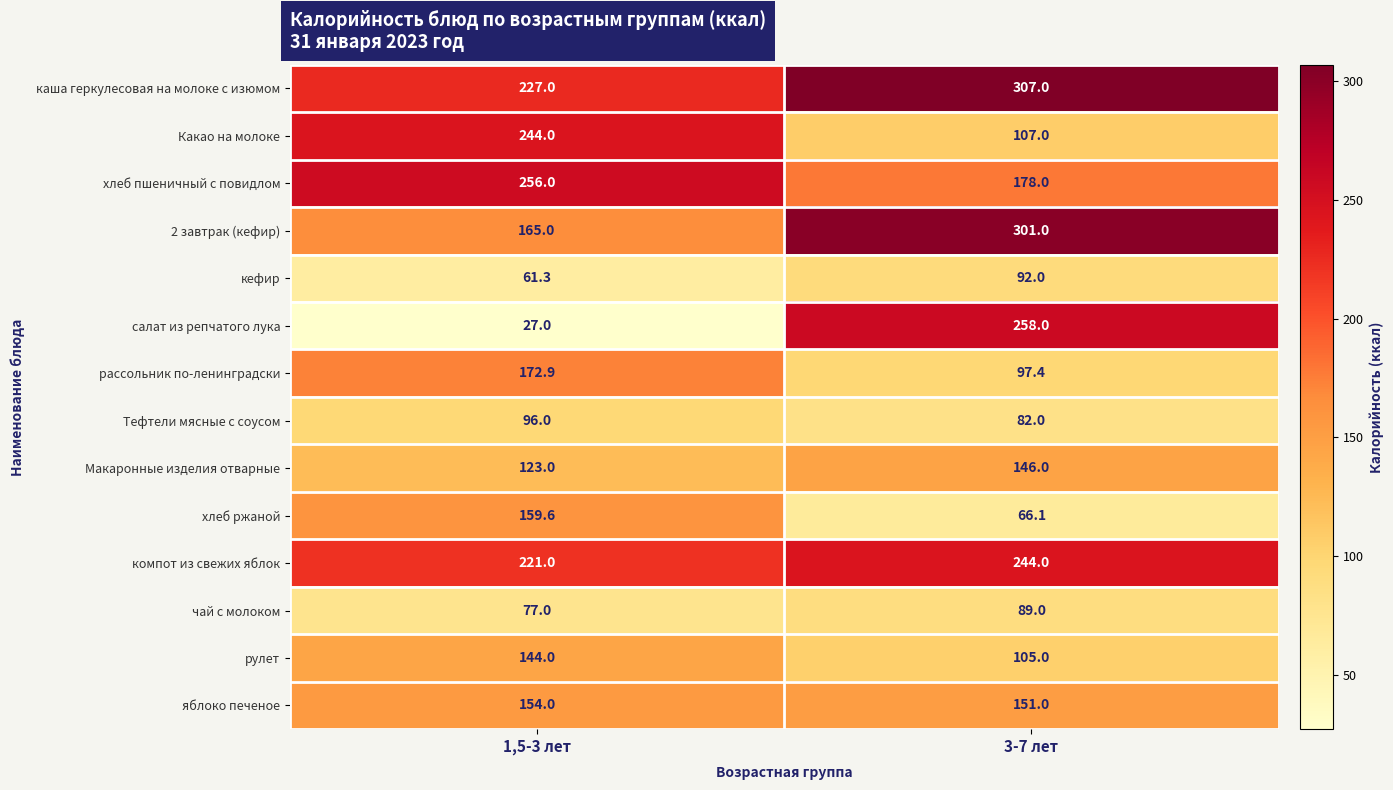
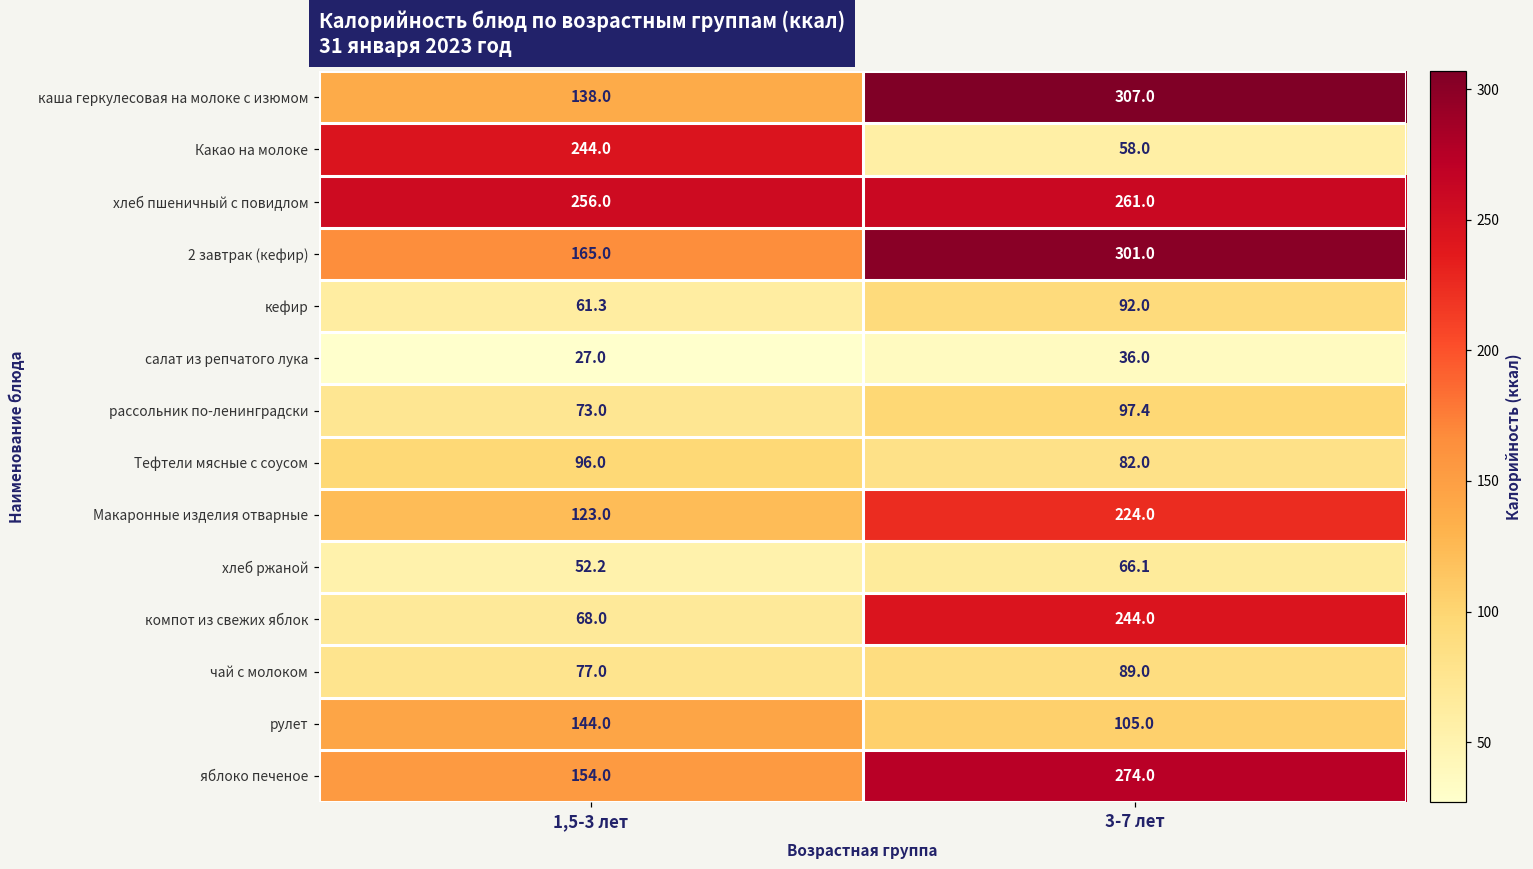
каша геркулесовая на молоке с изюмом, 1,5-3 лет: 227.0 -> 138.0
Какао на молоке, 3-7 лет: 107.0 -> 58.0
хлеб пшеничный с повидлом, 3-7 лет: 178.0 -> 261.0
салат из репчатого лука, 3-7 лет: 258.0 -> 36.0
рассольник по-ленинградски, 1,5-3 лет: 172.9 -> 73.0
Макаронные изделия отварные, 3-7 лет: 146.0 -> 224.0
хлеб ржаной, 1,5-3 лет: 159.6 -> 52.2
компот из свежих яблок, 1,5-3 лет: 221.0 -> 68.0
яблоко печеное, 3-7 лет: 151.0 -> 274.0
